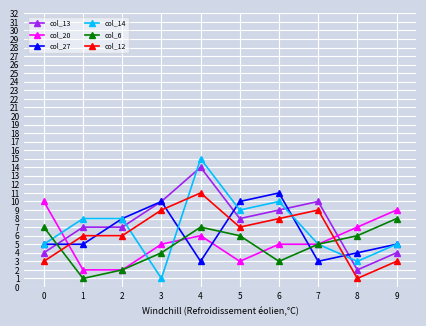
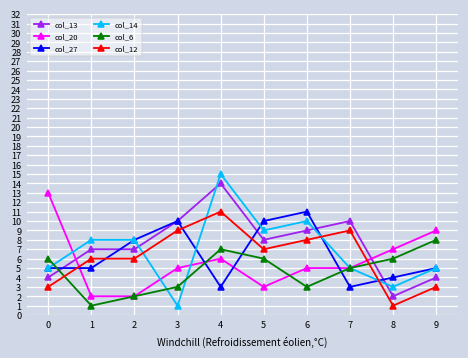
col_20, 0: 10 -> 13
col_6, 0: 7 -> 6
col_6, 3: 4 -> 3
